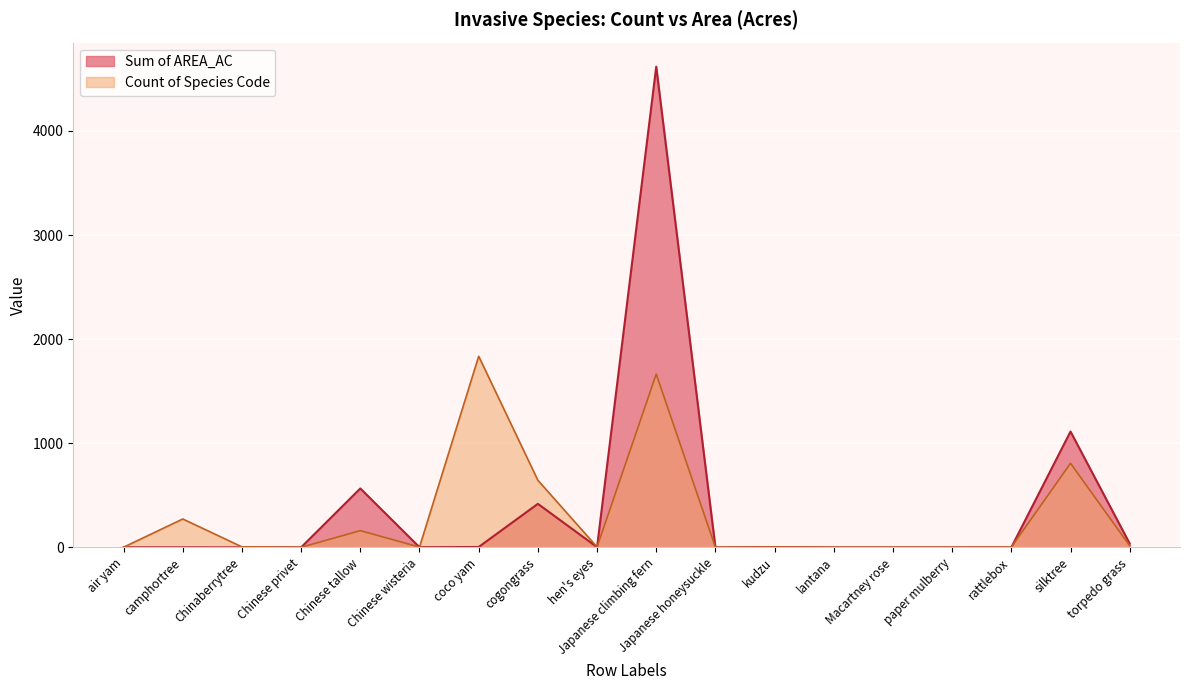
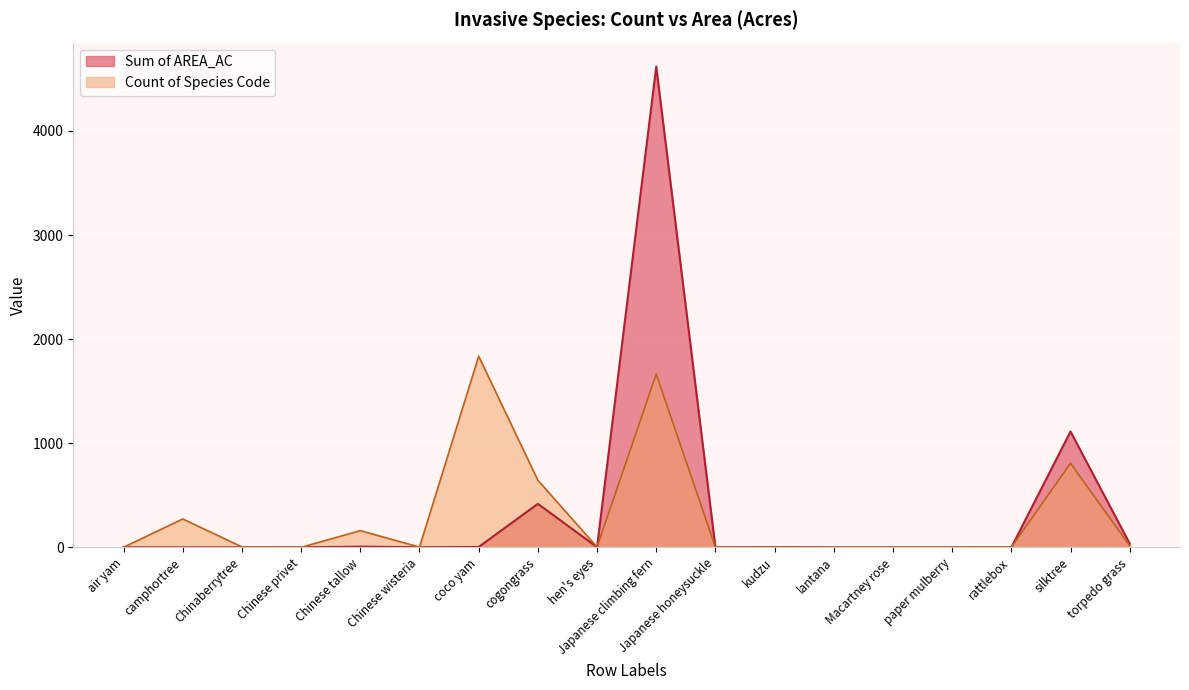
Sum of AREA_AC, Chinese tallow: 570 -> 10
